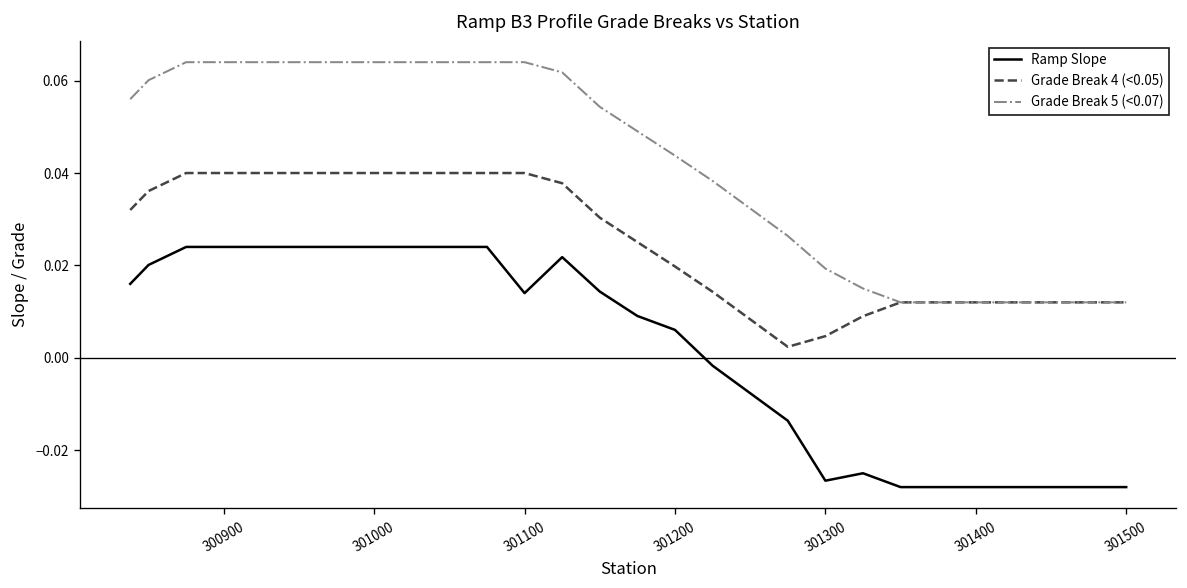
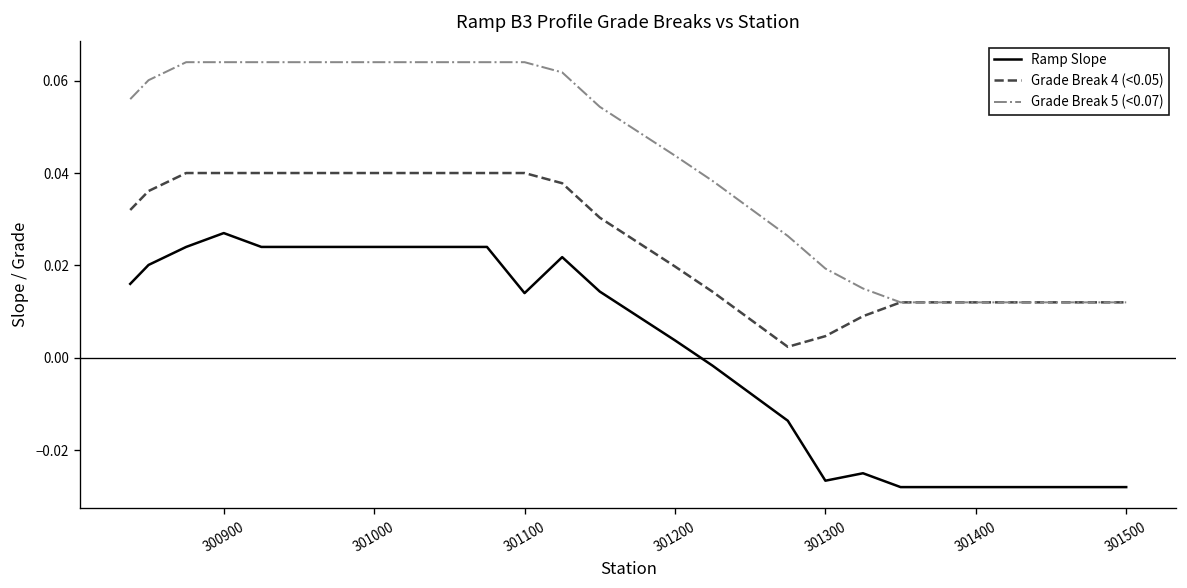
Ramp Slope, 300900: 0.024 -> 0.027
Ramp Slope, 301200: 0.006 -> 0.004
